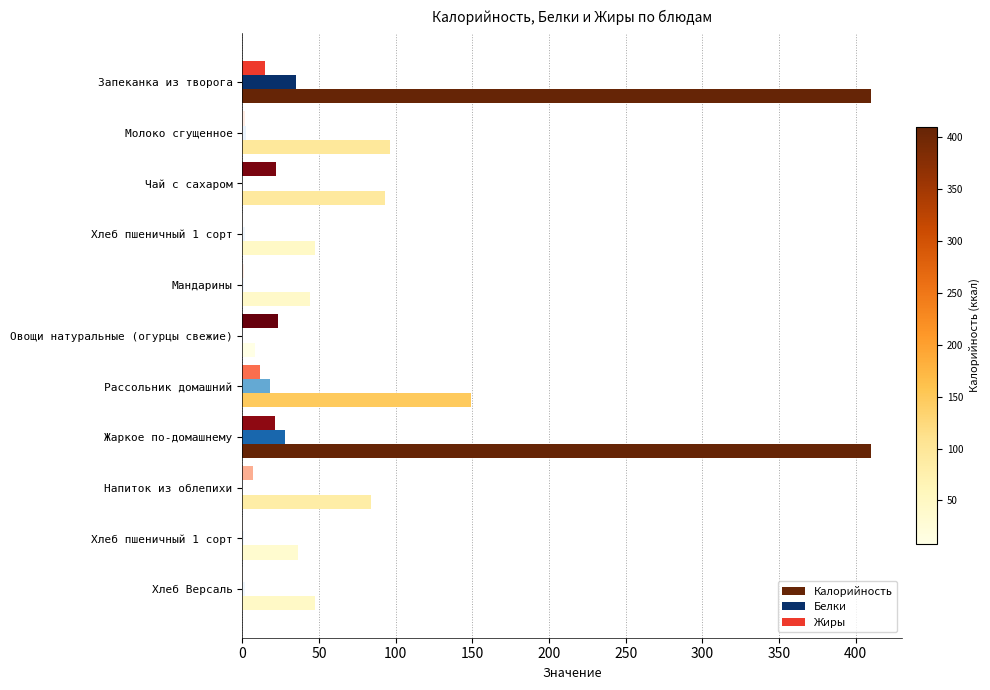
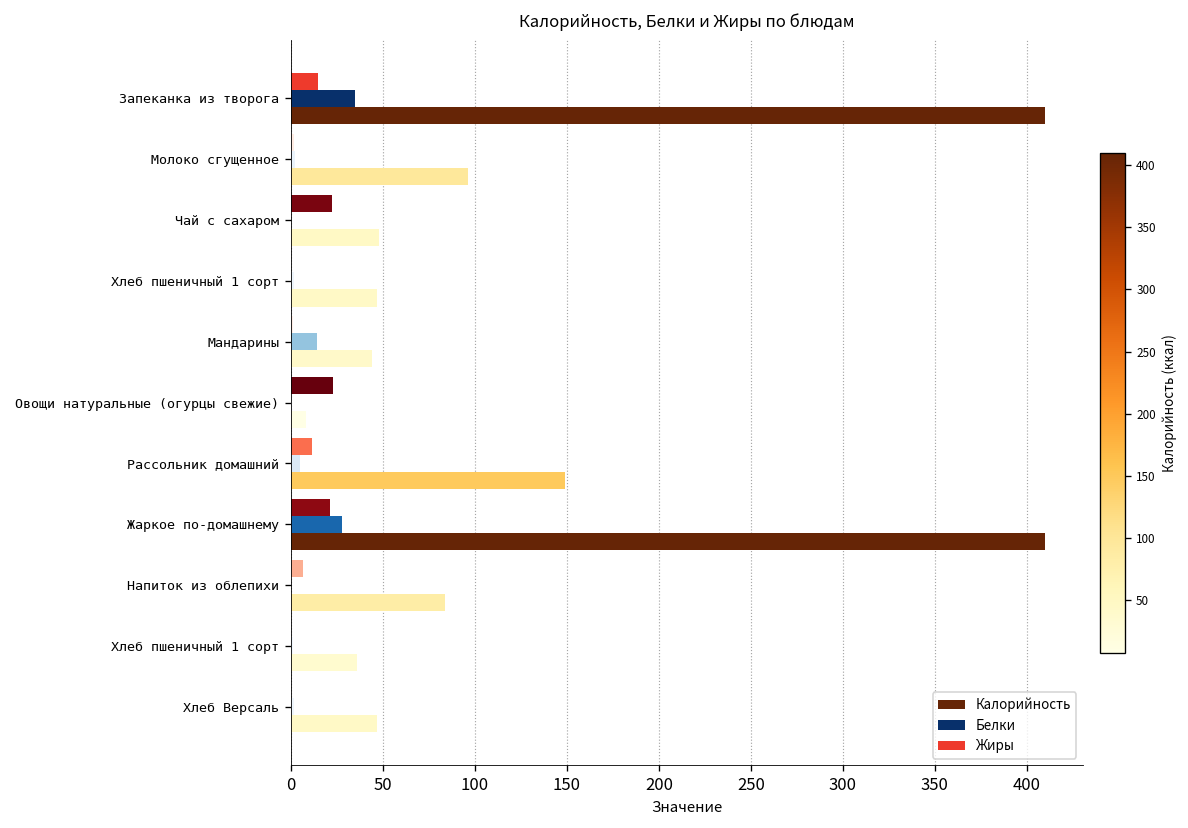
Калорийность, Чай с сахаром: 93 -> 48
Белки, Мандарины: 1 -> 14
Белки, Рассольник домашний: 18 -> 5
